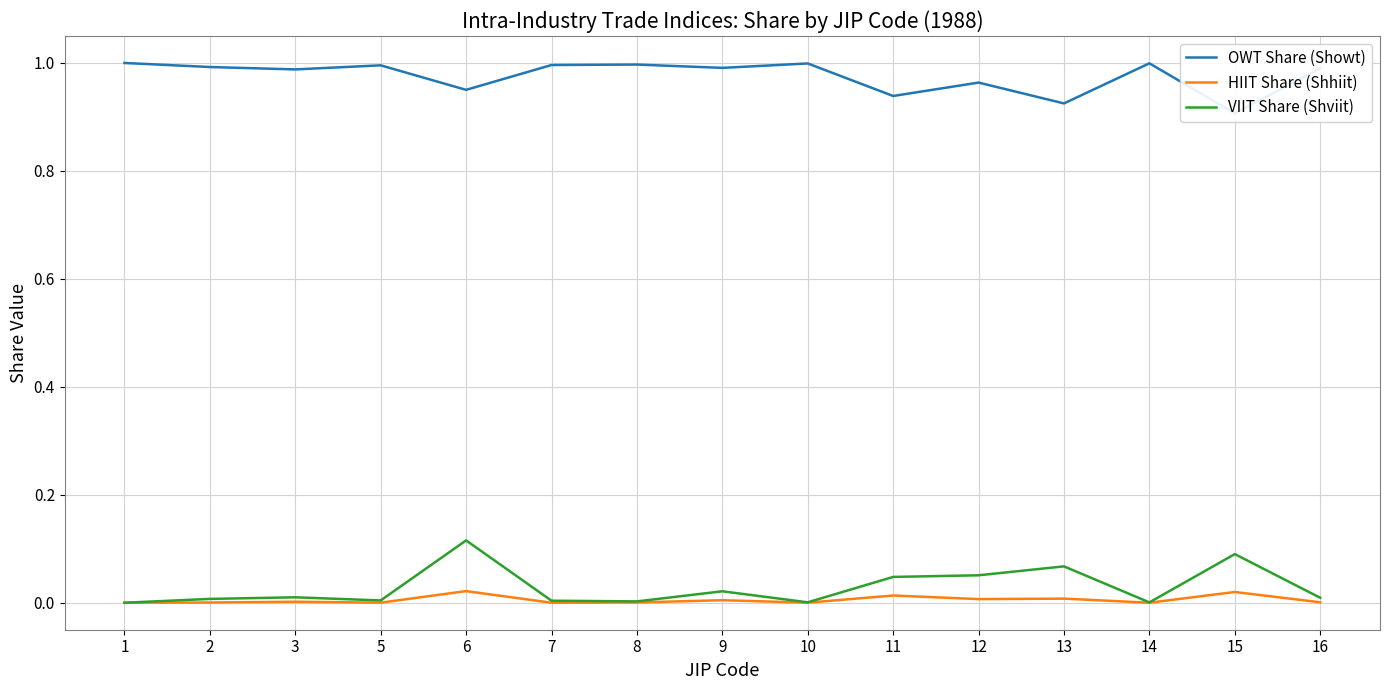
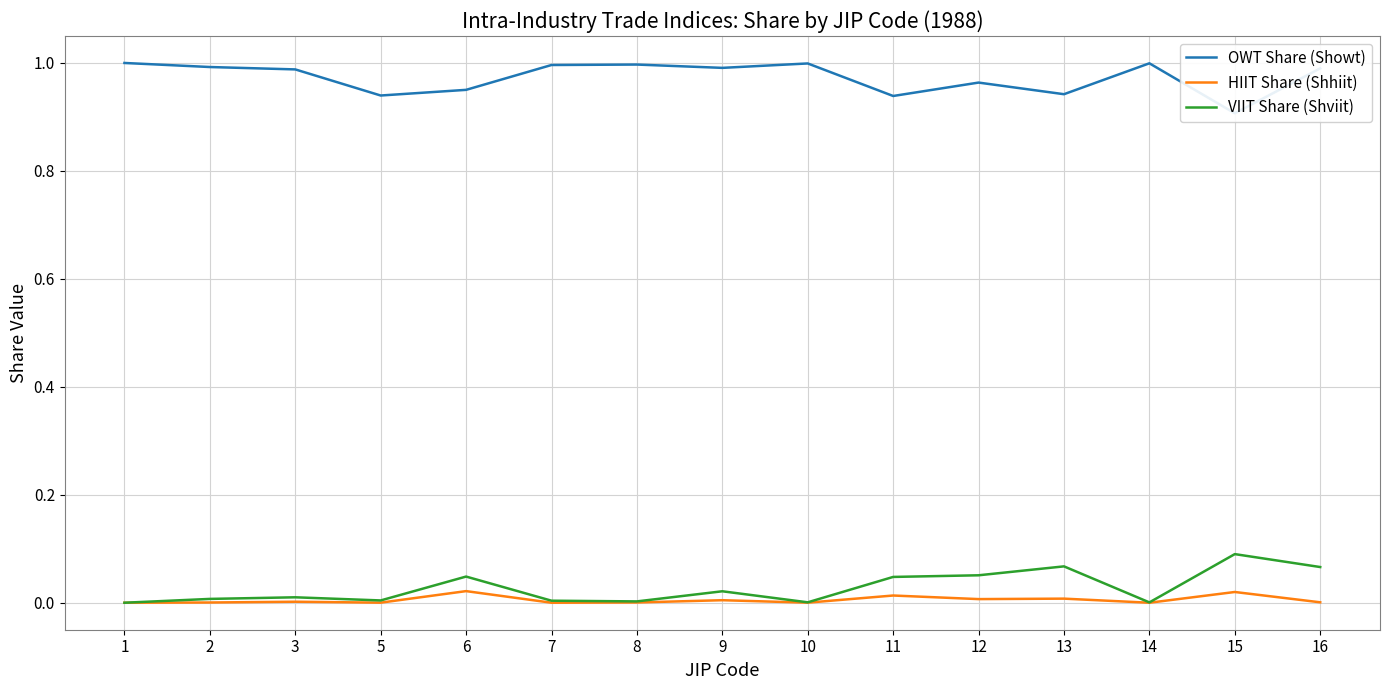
OWT Share (Showt), 5: 1.00 -> 0.94
VIIT Share (Shviit), 6: 0.12 -> 0.05
OWT Share (Showt), 13: 0.93 -> 0.94
VIIT Share (Shviit), 16: 0.01 -> 0.07
